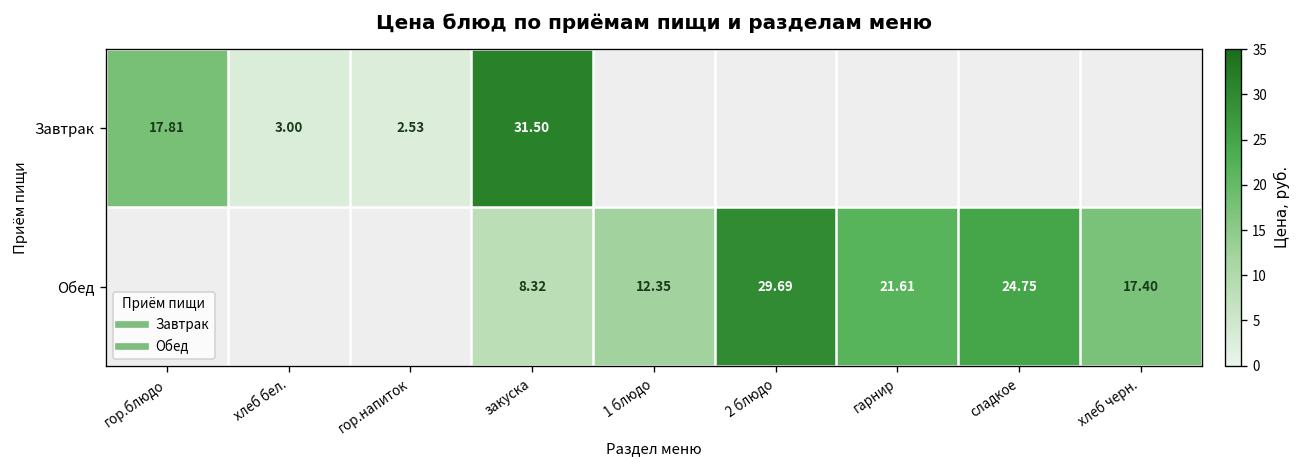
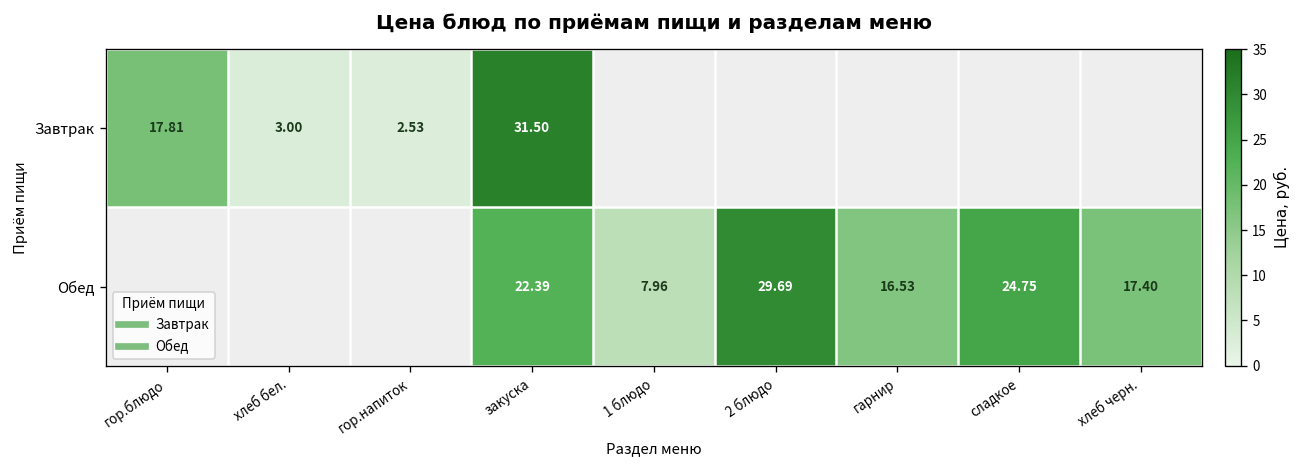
Обед, закуска: 8.32 -> 22.39
Обед, 1 блюдо: 12.35 -> 7.96
Обед, гарнир: 21.61 -> 16.53
